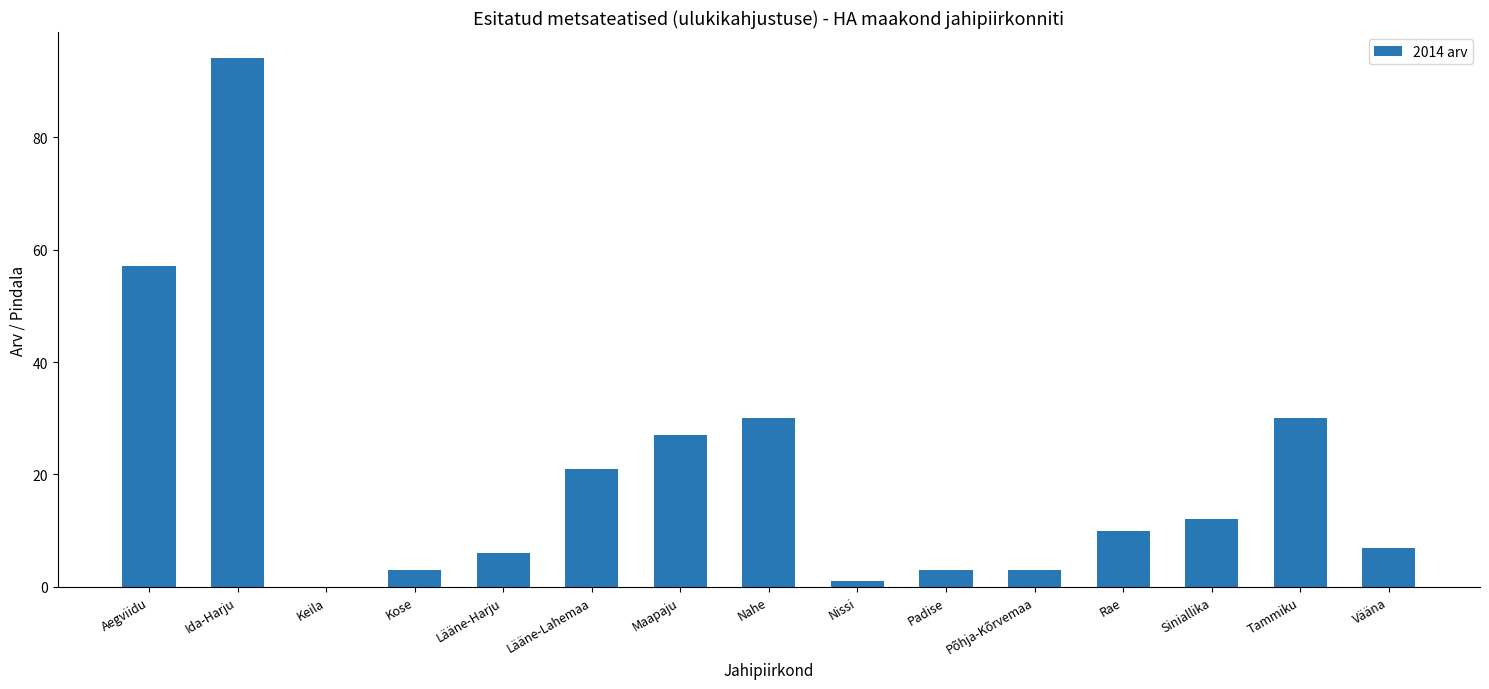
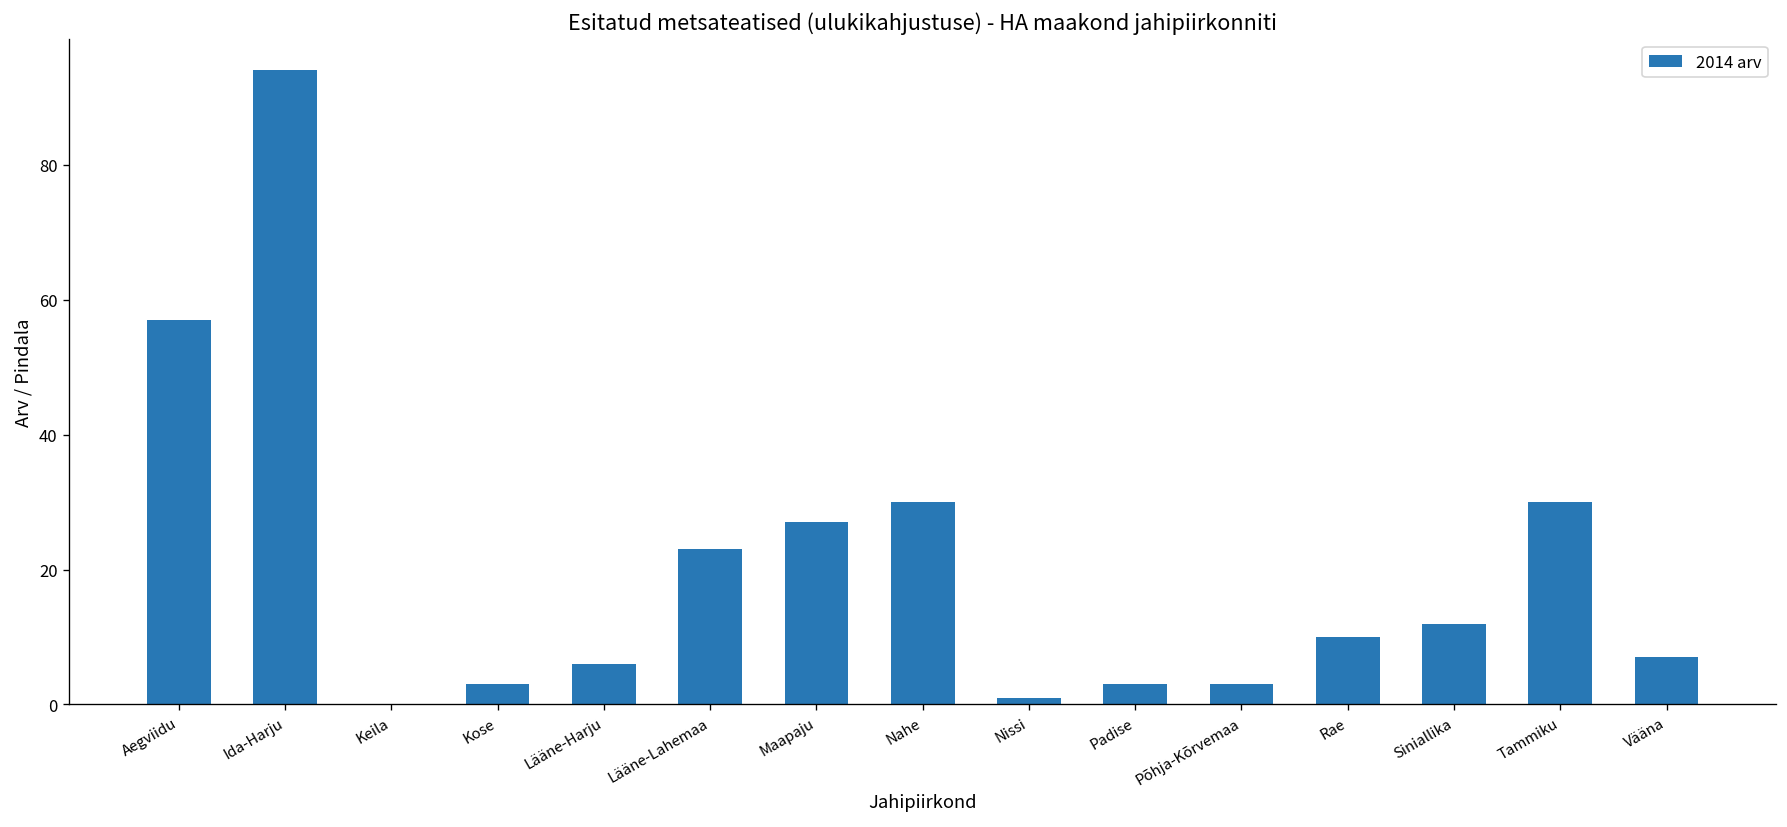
Lääne-Lahemaa: 21 -> 23
